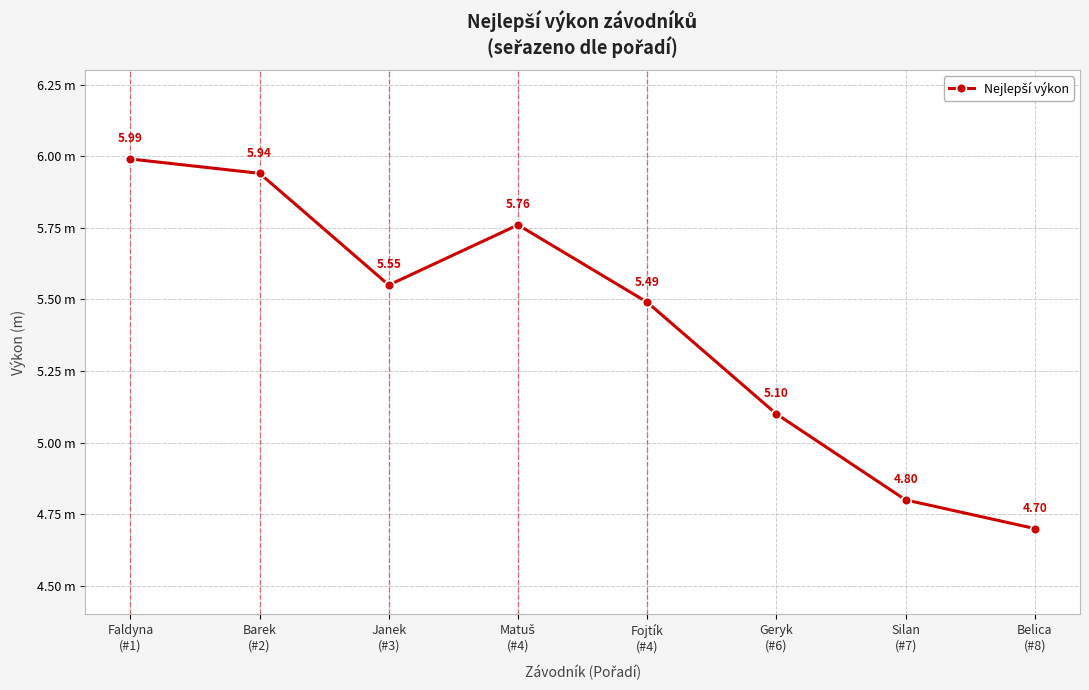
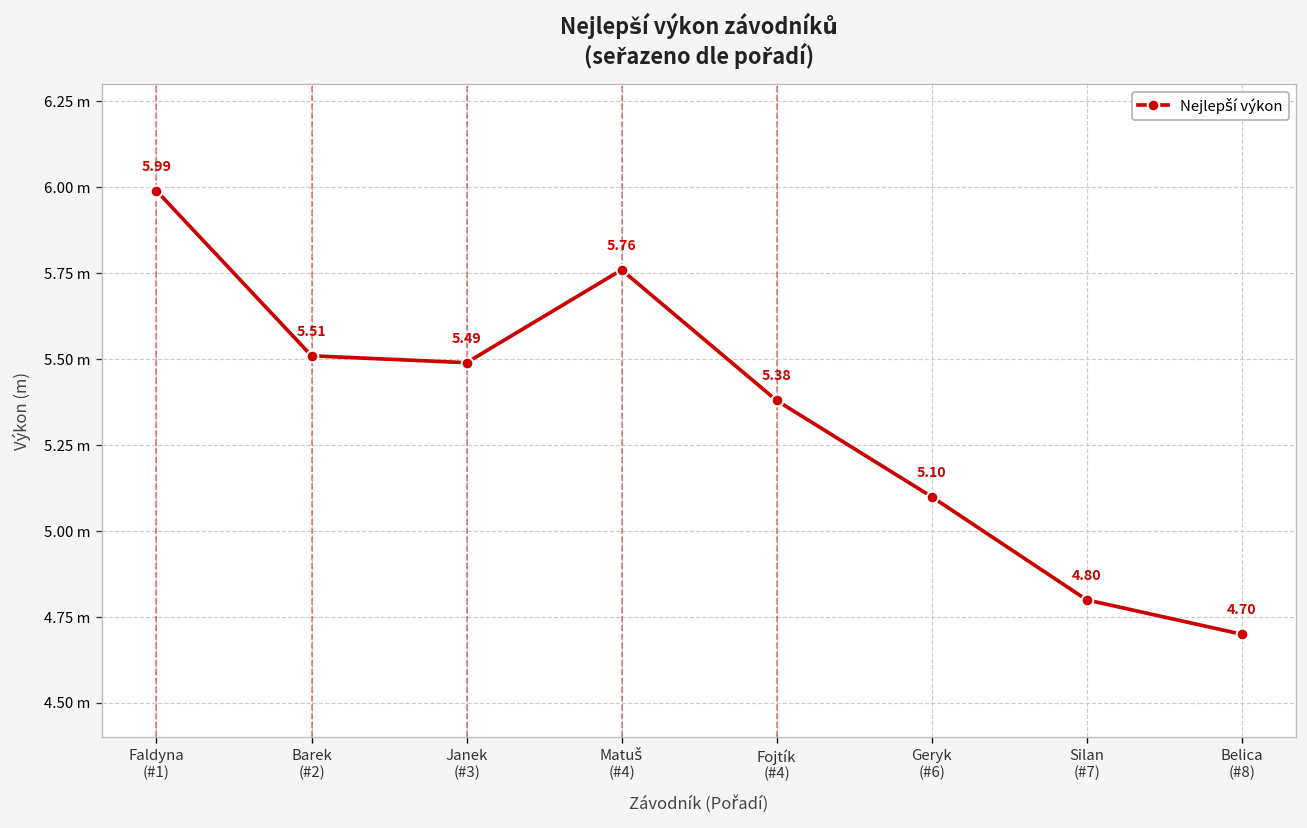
Barek (#2): 5.94 -> 5.51
Janek (#3): 5.55 -> 5.49
Fojtík (#4): 5.49 -> 5.38
